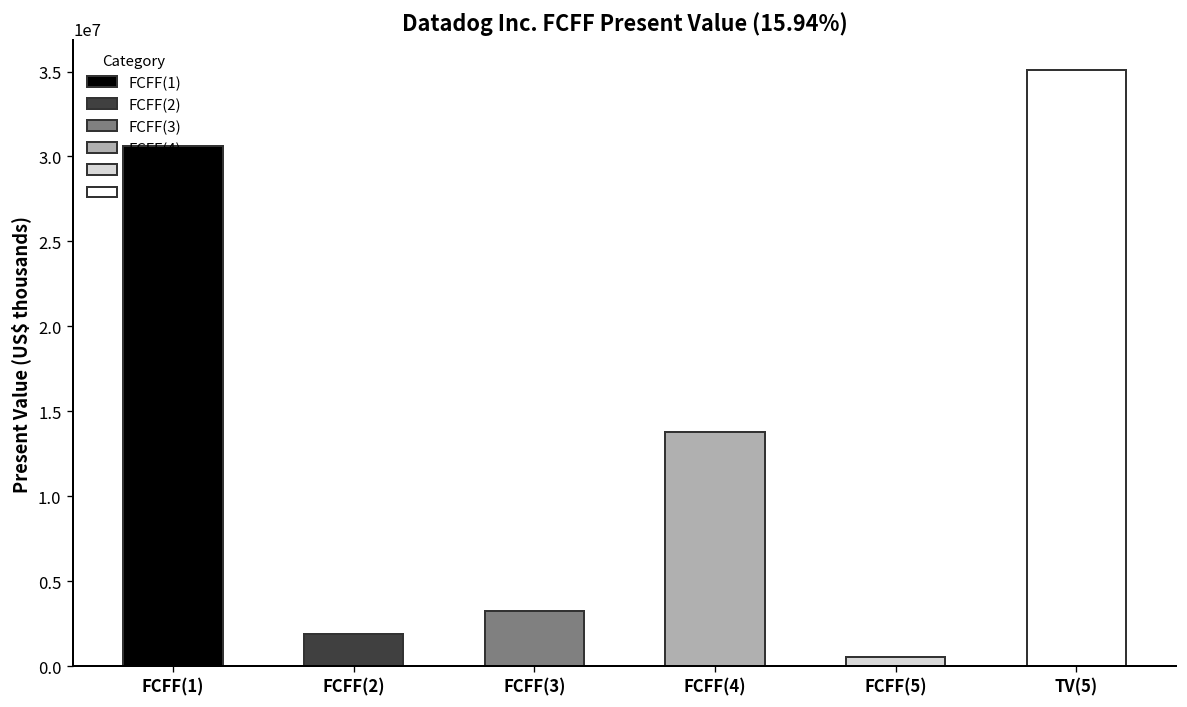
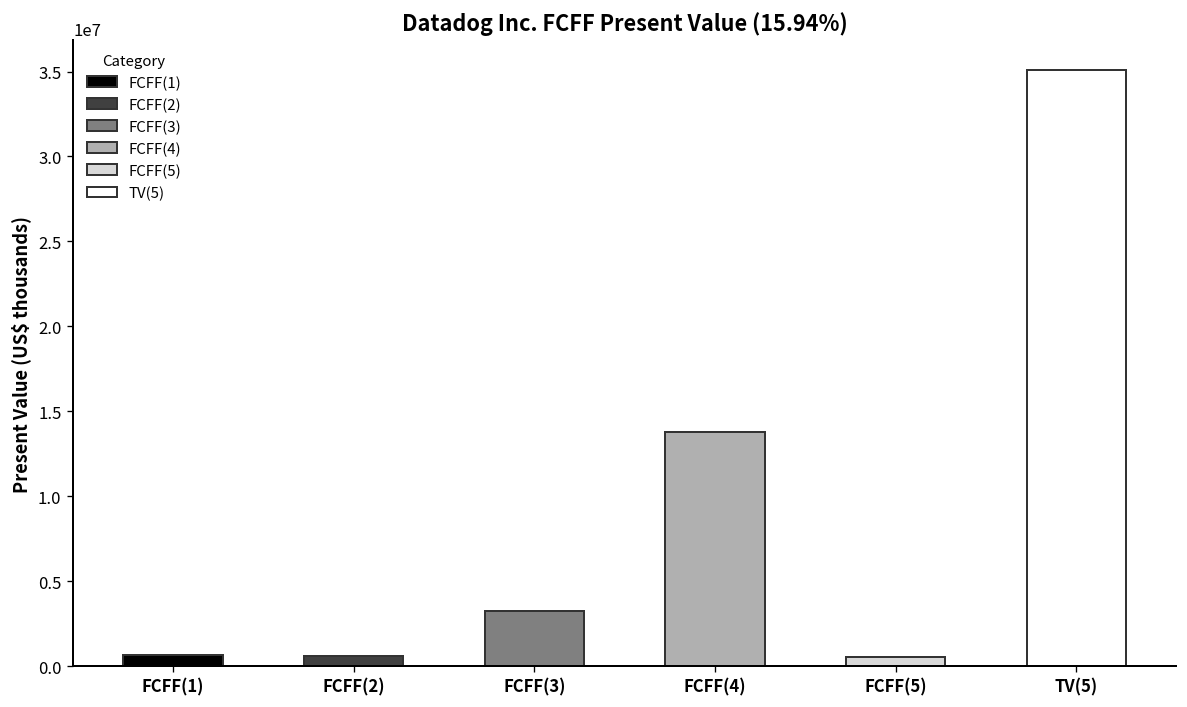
FCFF(1): 30600000 -> 700000
FCFF(2): 1900000 -> 600000
